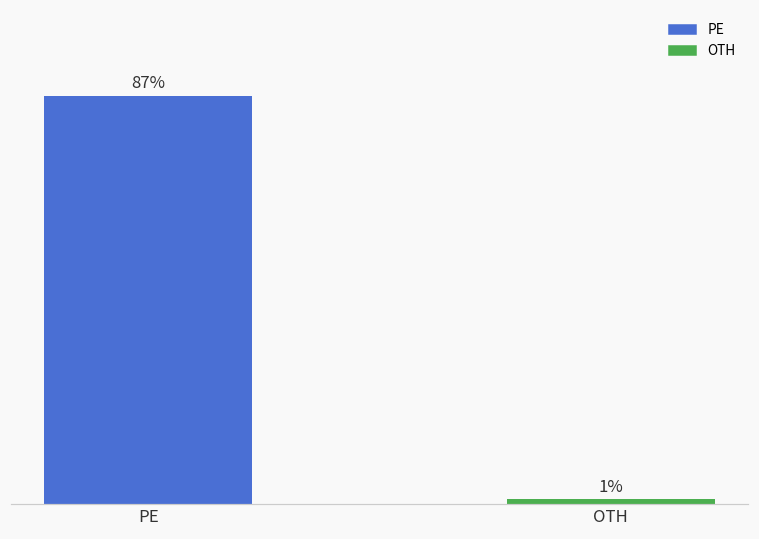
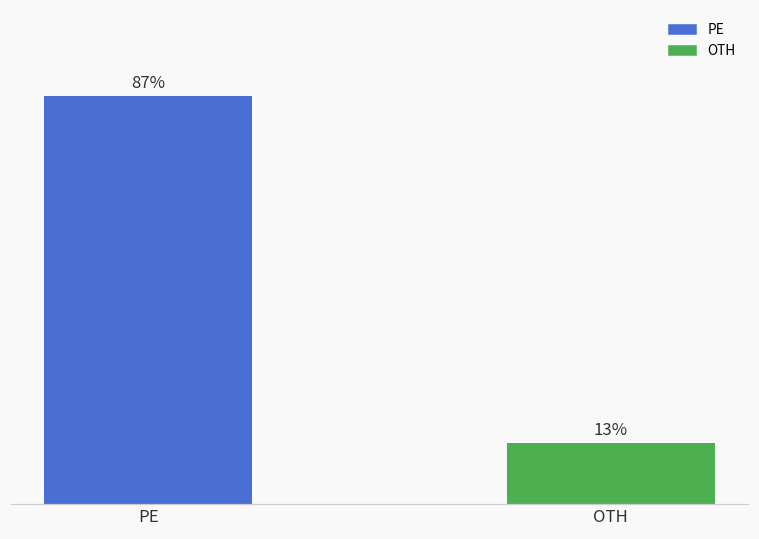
OTH: 1% -> 13%
